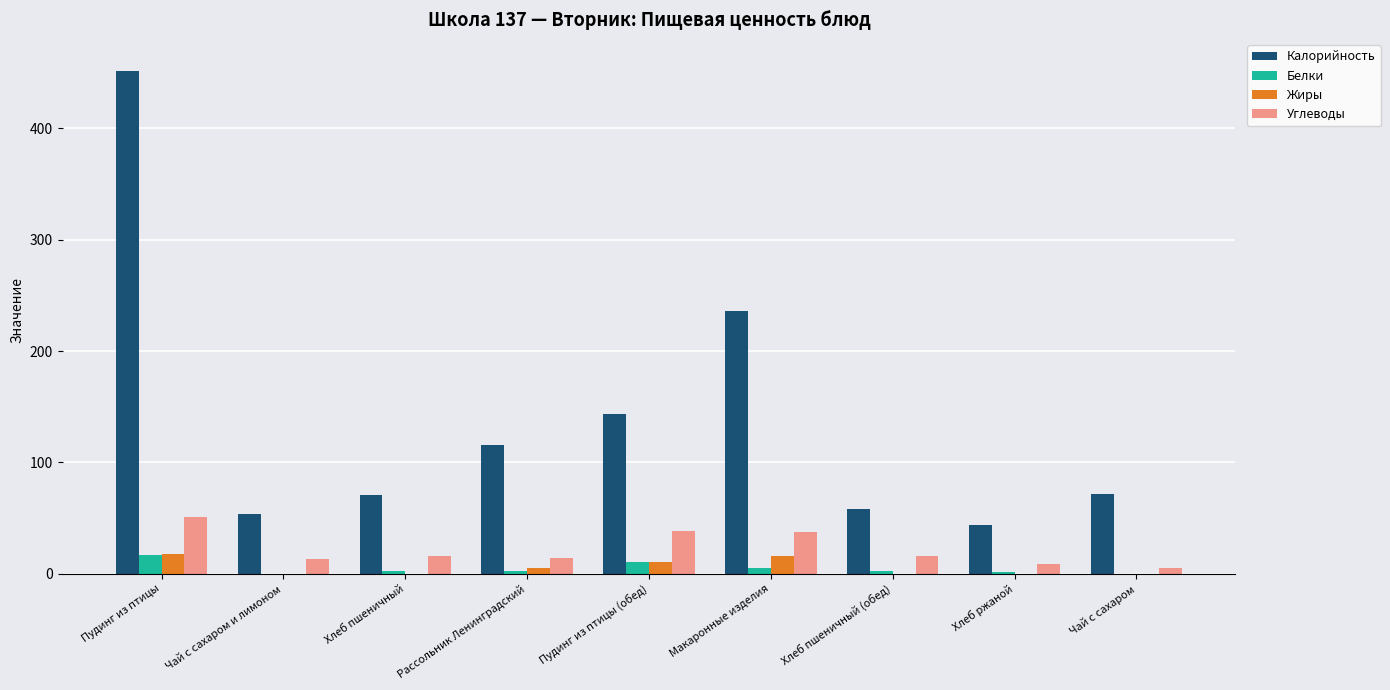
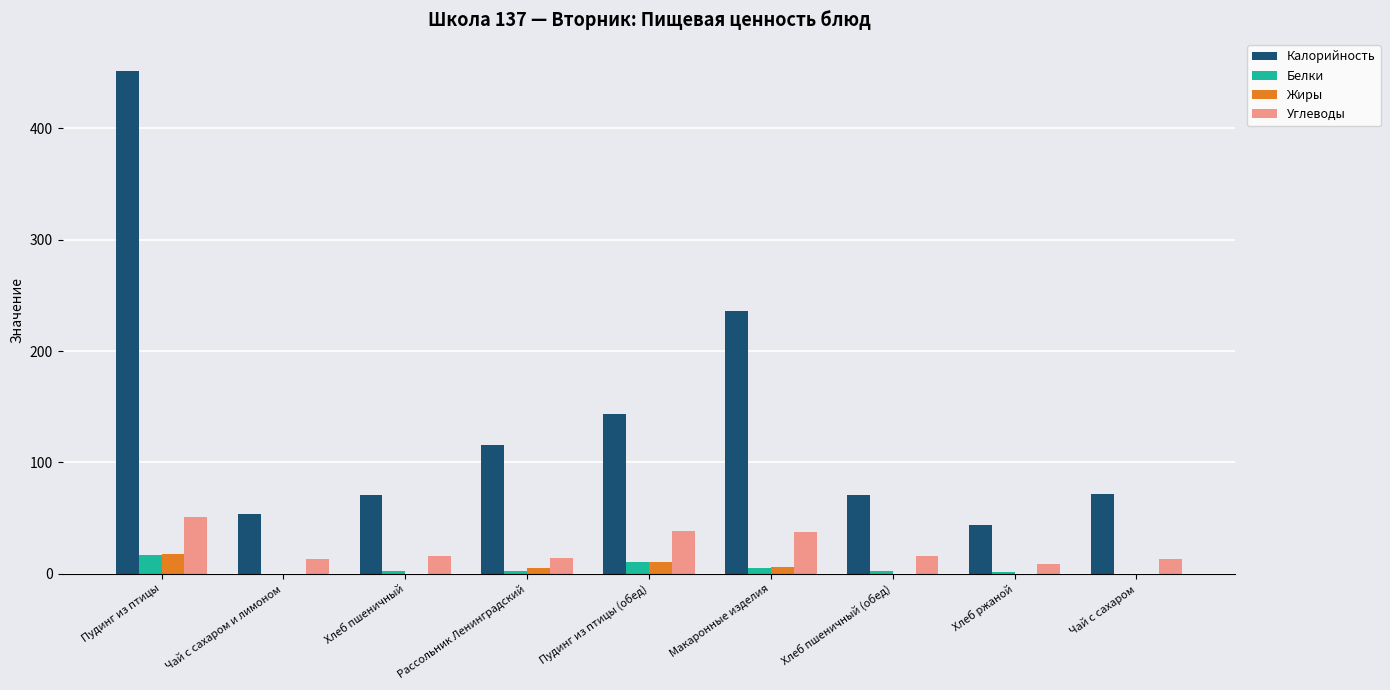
Жиры, Макаронные изделия: 16 -> 7
Калорийность, Хлеб пшеничный (обед): 58 -> 71
Углеводы, Чай с сахаром: 5 -> 14
